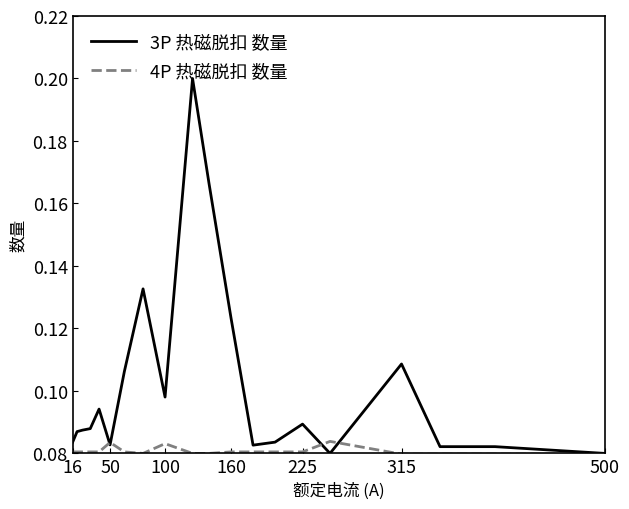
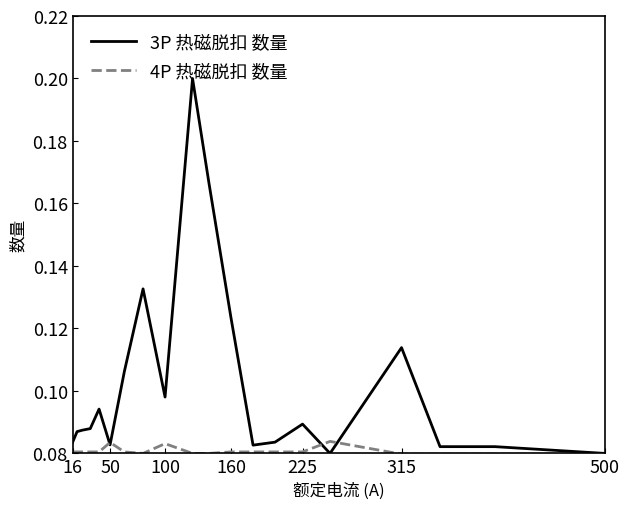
3P 热磁脱扣 数量, 315: 0.109 -> 0.114
